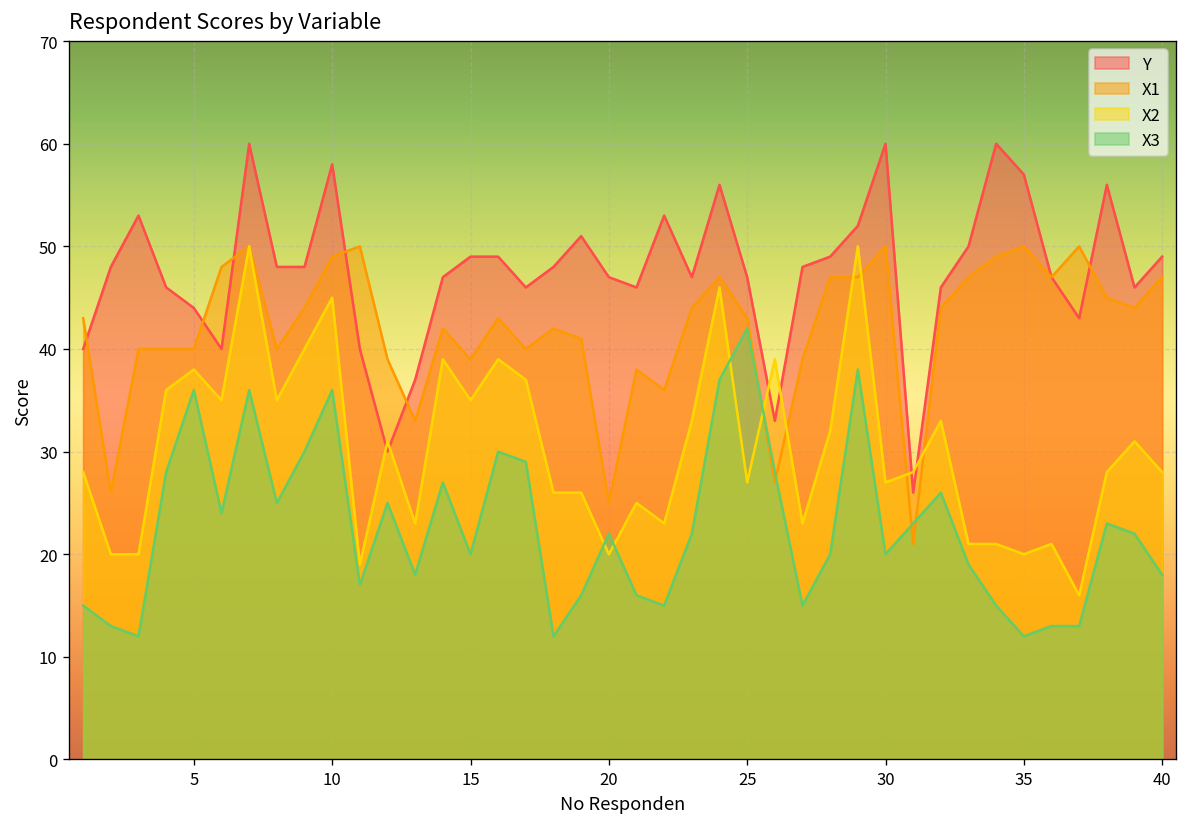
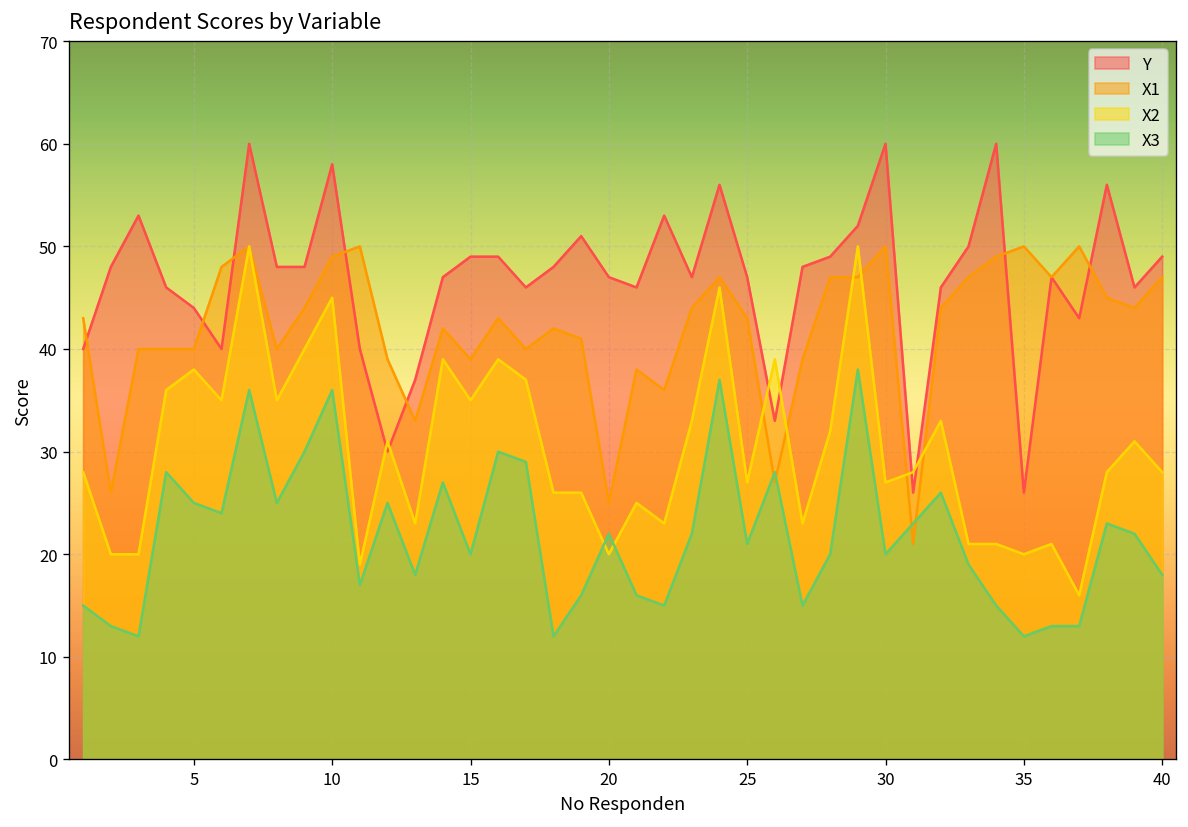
X3, 5: 36 -> 25
X3, 25: 42 -> 21
Y, 35: 57 -> 26
